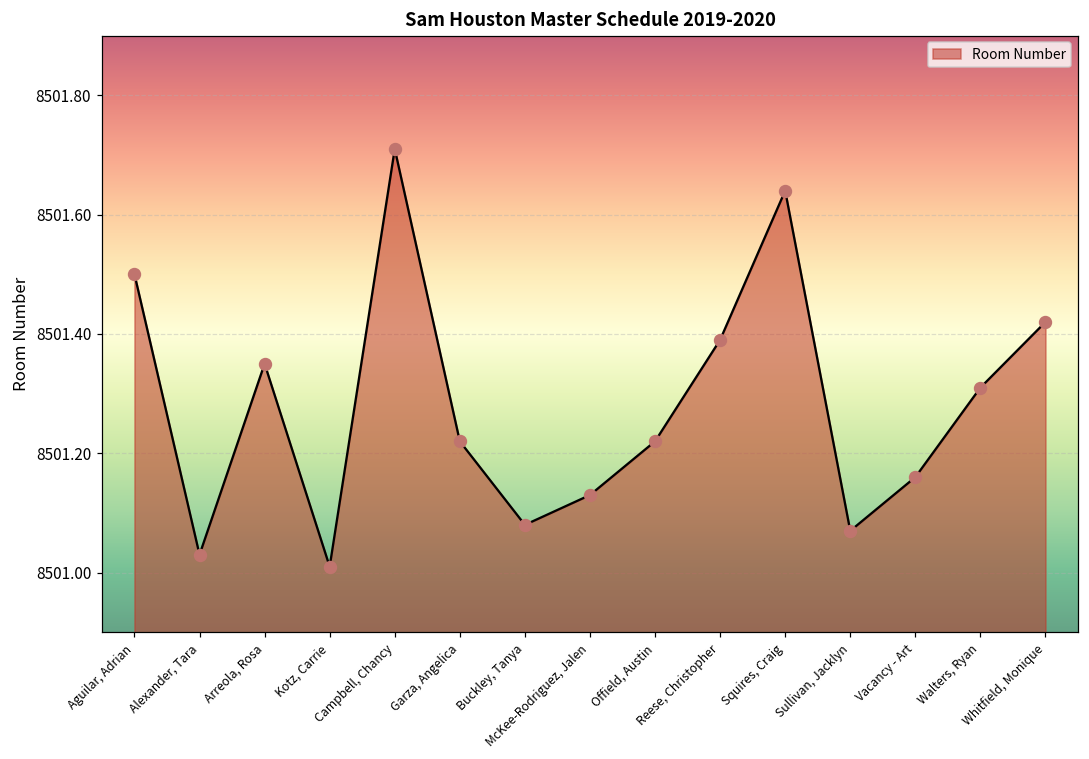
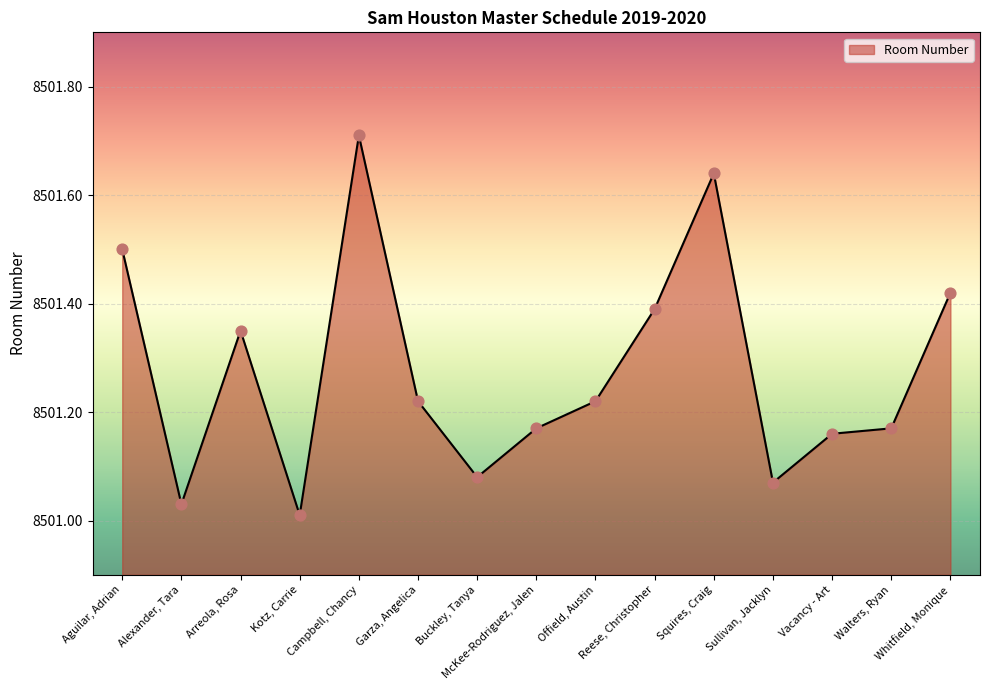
McKee-Rodriguez, Jalen: 8501.13 -> 8501.17
Walters, Ryan: 8501.31 -> 8501.17
